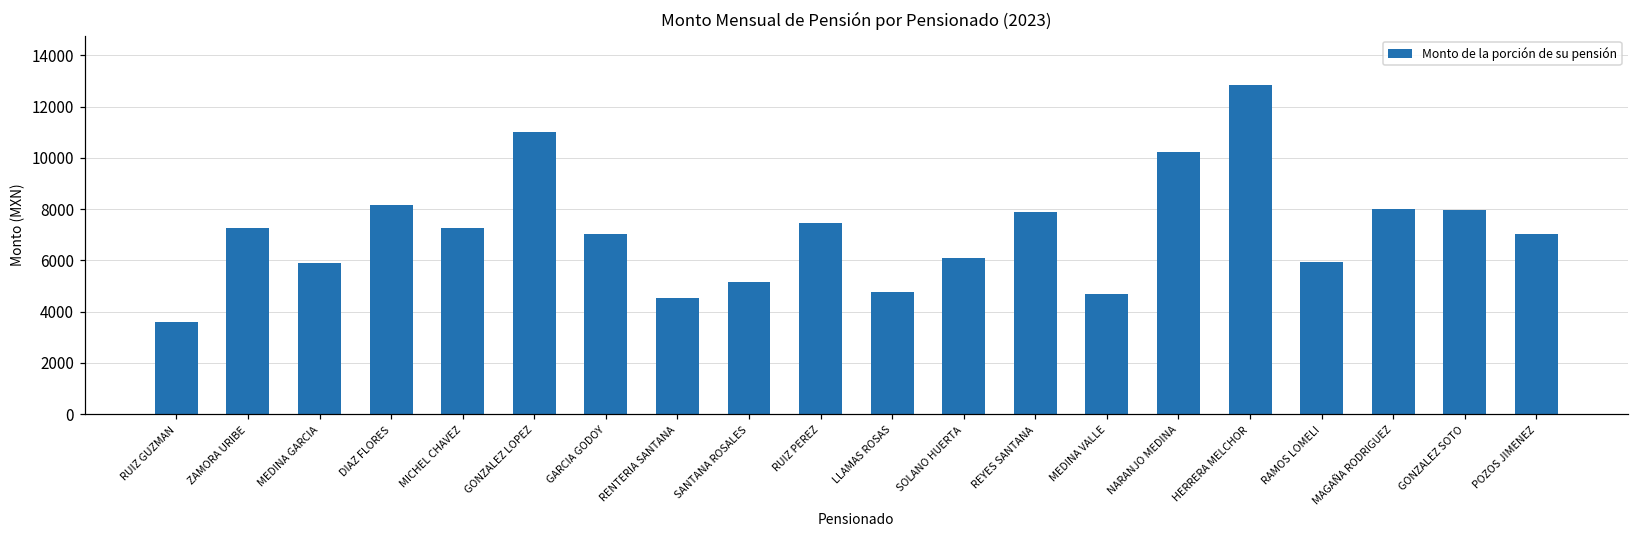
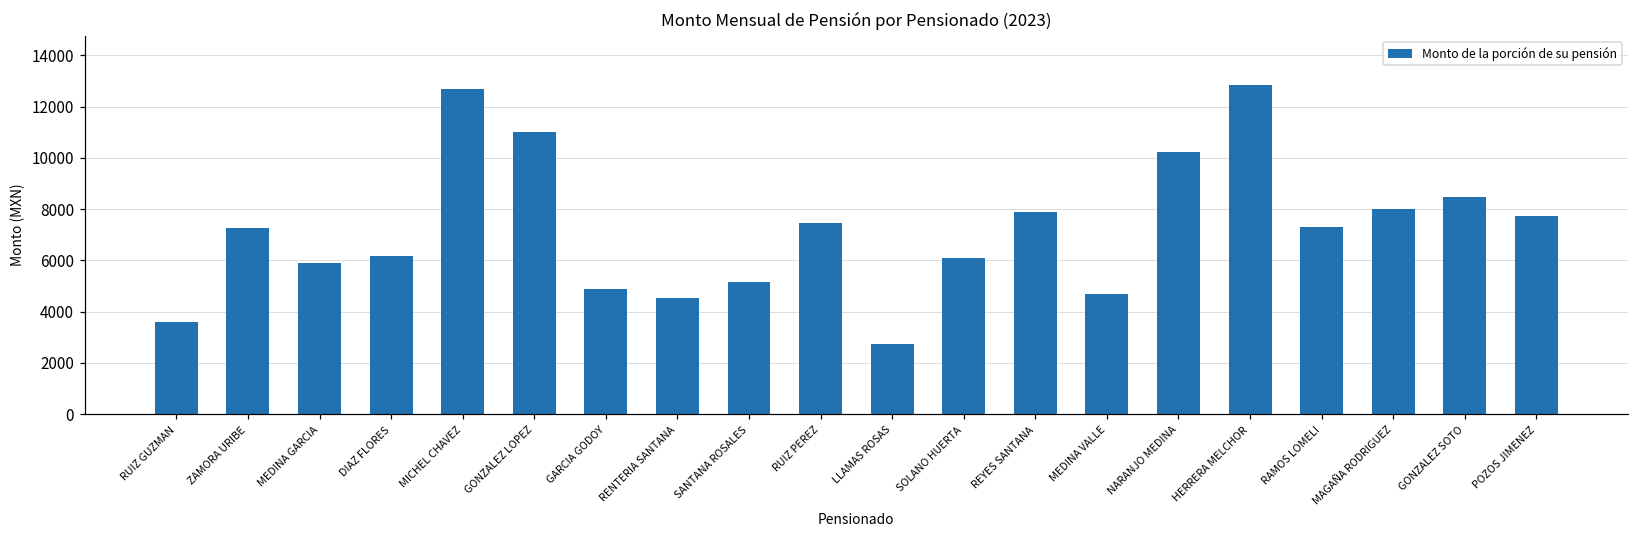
DIAZ FLORES: 8200 -> 6200
MICHEL CHAVEZ: 7300 -> 12700
GARCIA GODOY: 7000 -> 4900
LLAMAS ROSAS: 4800 -> 2700
RAMOS LOMELI: 6000 -> 7300
GONZALEZ SOTO: 8000 -> 8500
POZOS JIMENEZ: 7000 -> 7700
